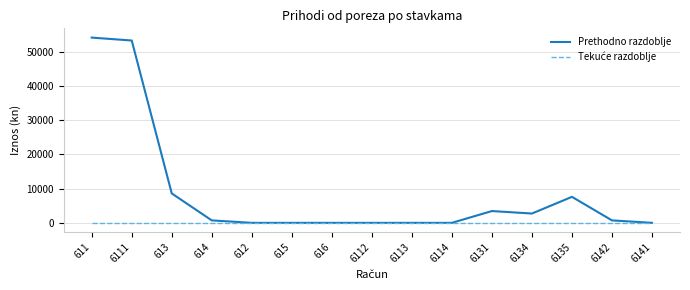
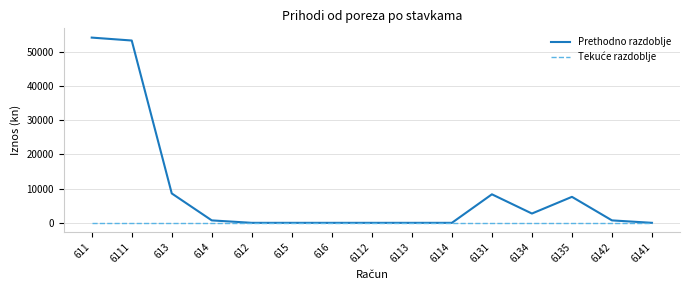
Prethodno razdoblje, 6131: 3000 -> 8000
